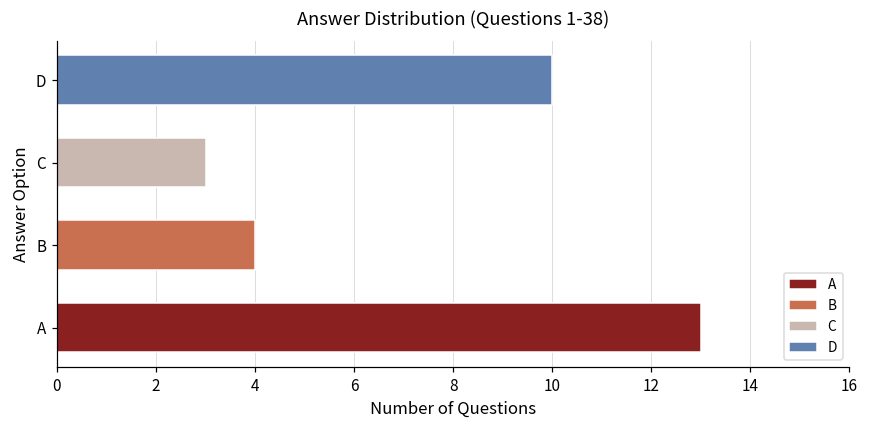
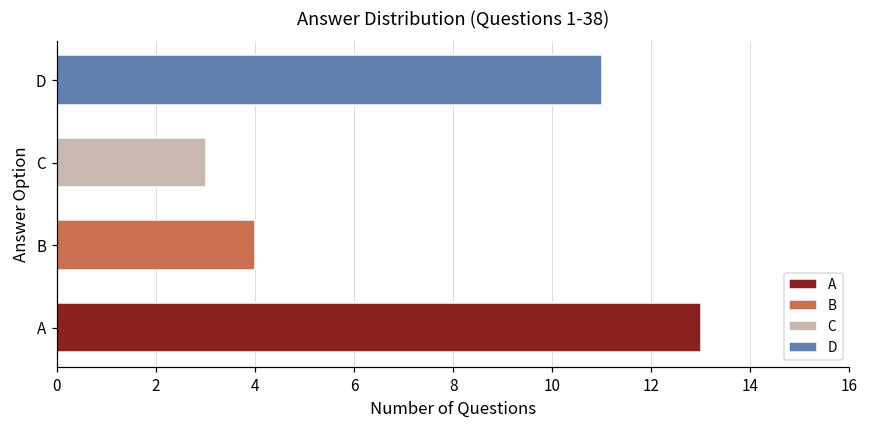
D: 10 -> 11
